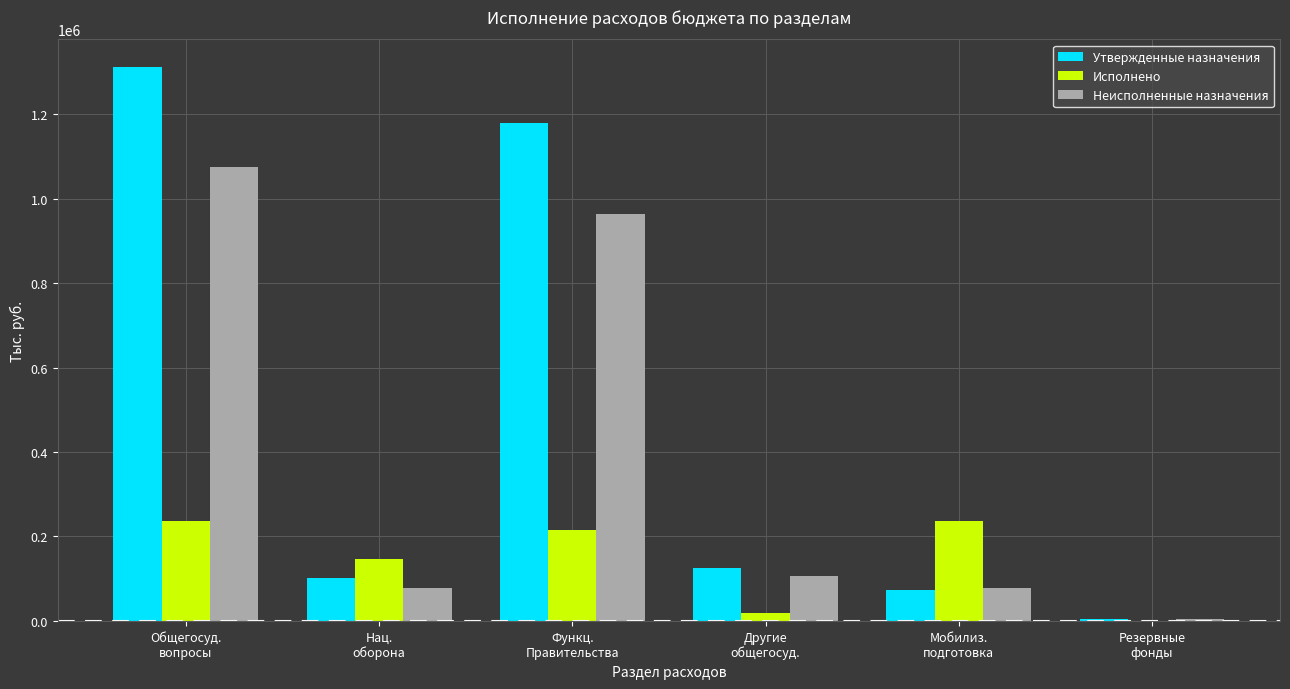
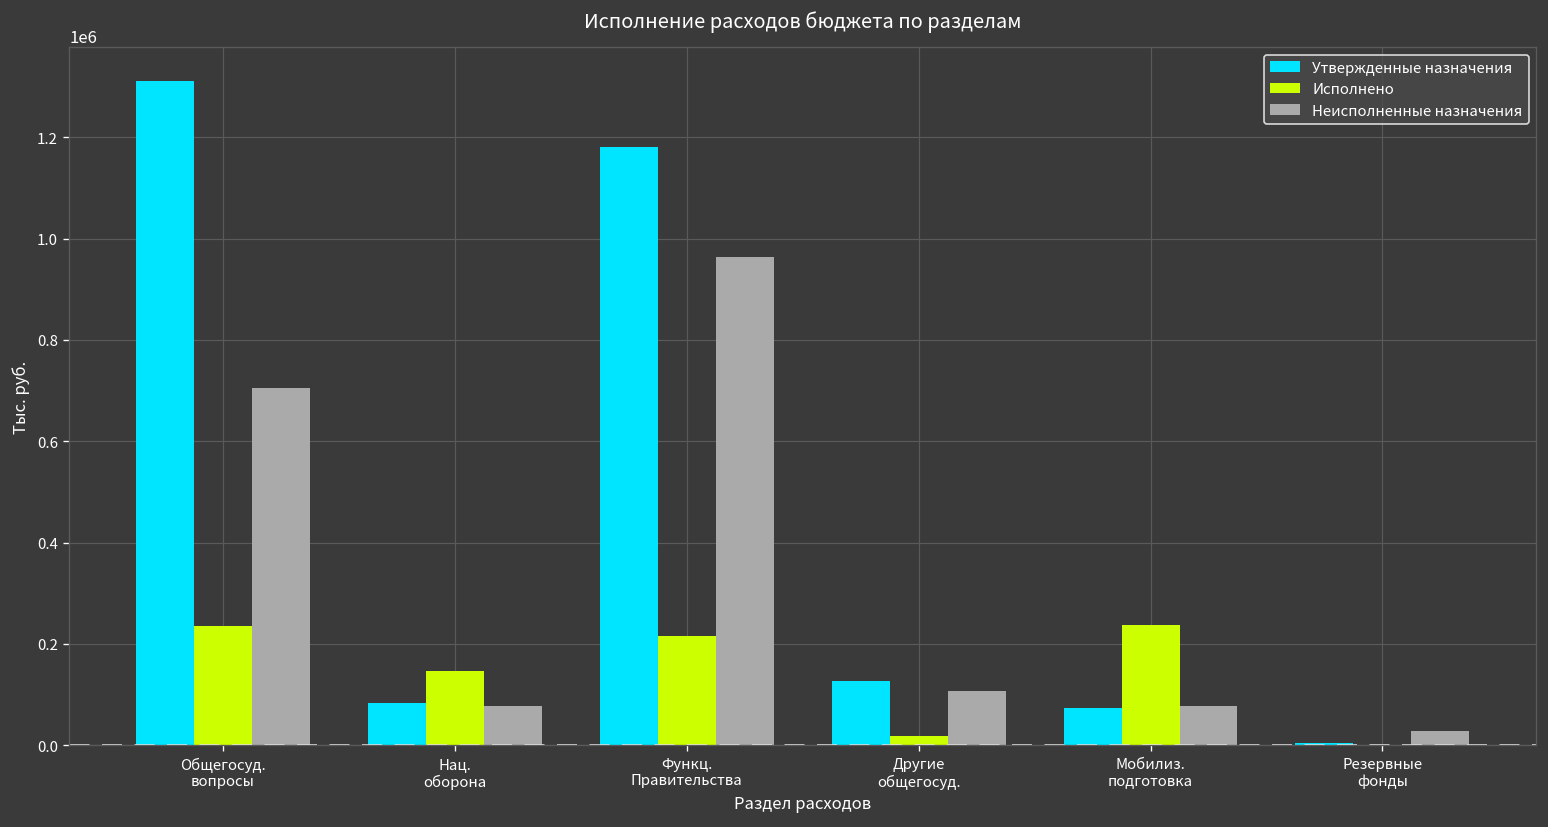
Неисполненные назначения, Общегосуд. вопросы: 1080000 -> 710000
Утвержденные назначения, Нац. оборона: 100000 -> 80000
Неисполненные назначения, Резервные фонды: 10000 -> 30000
